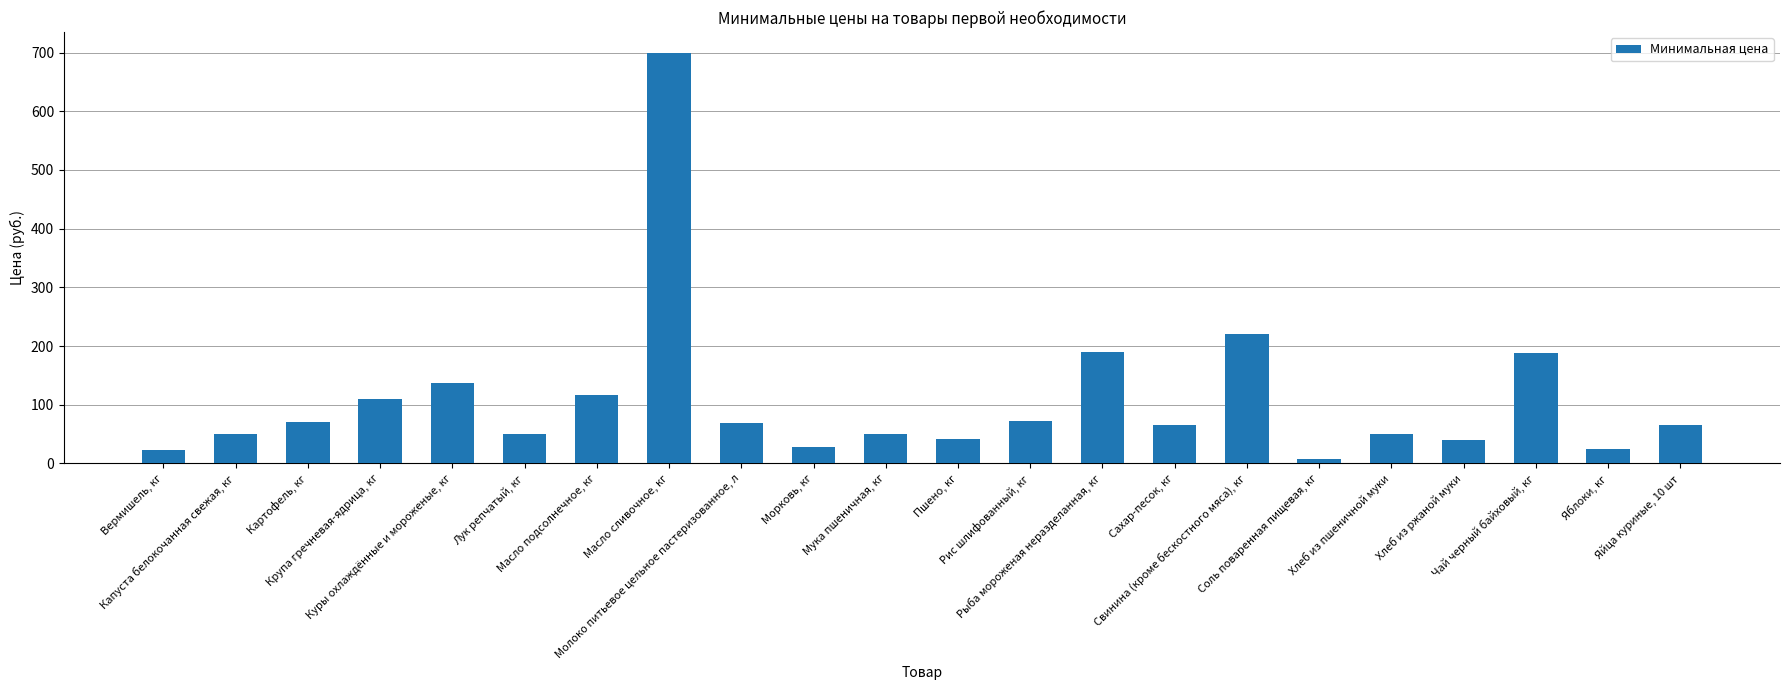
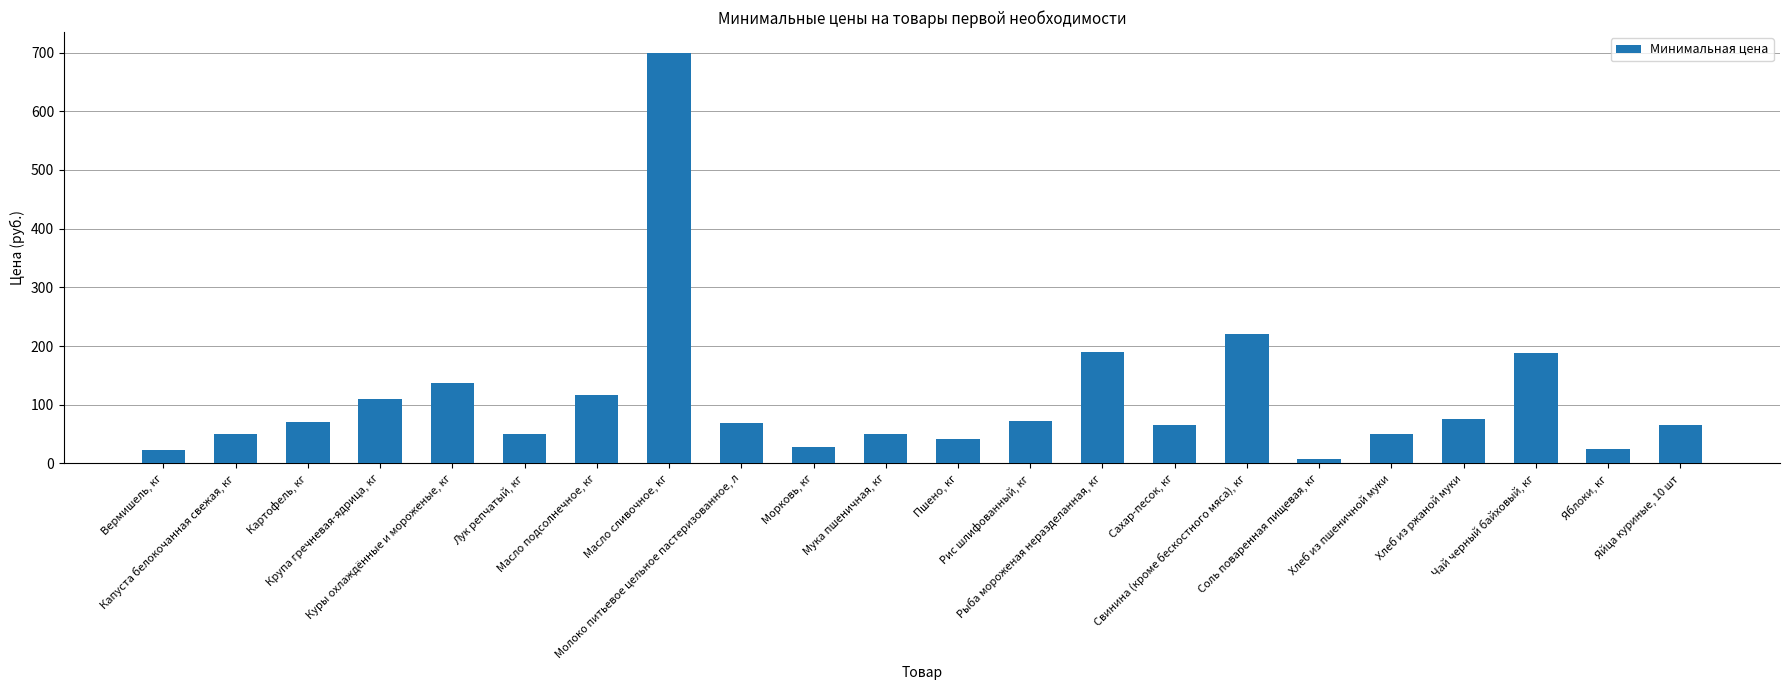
Хлеб из ржаной муки: 40 -> 80
